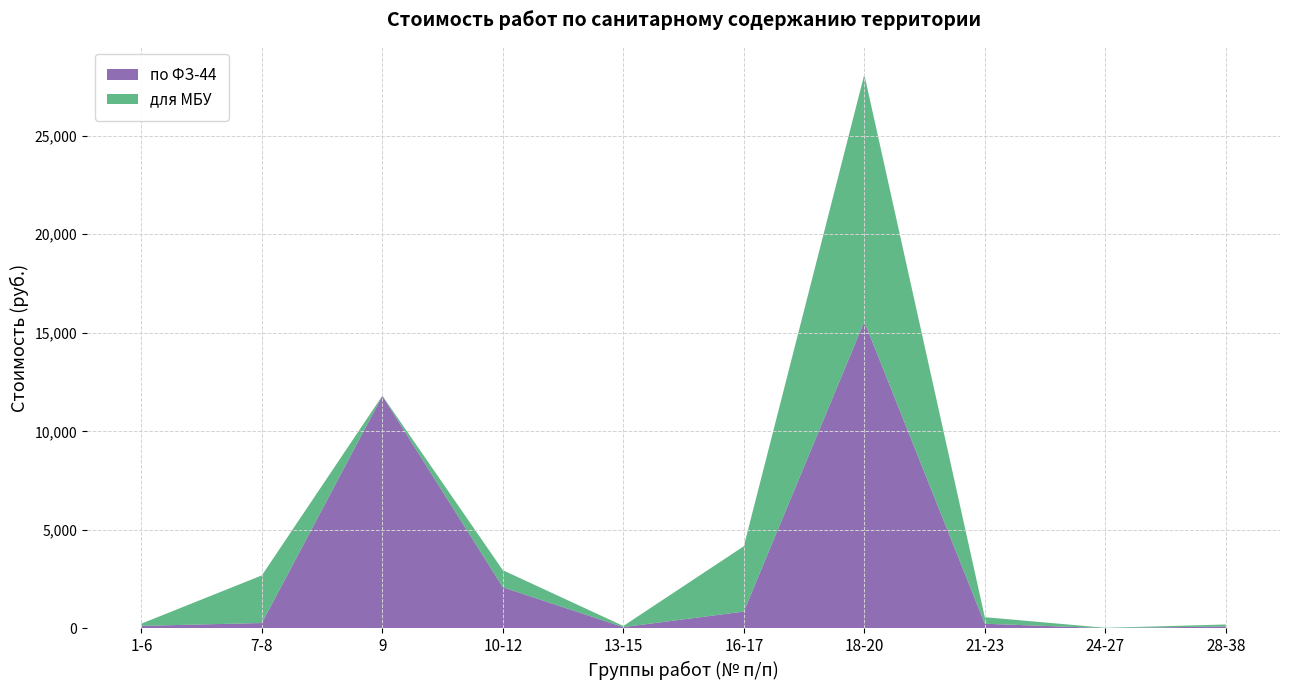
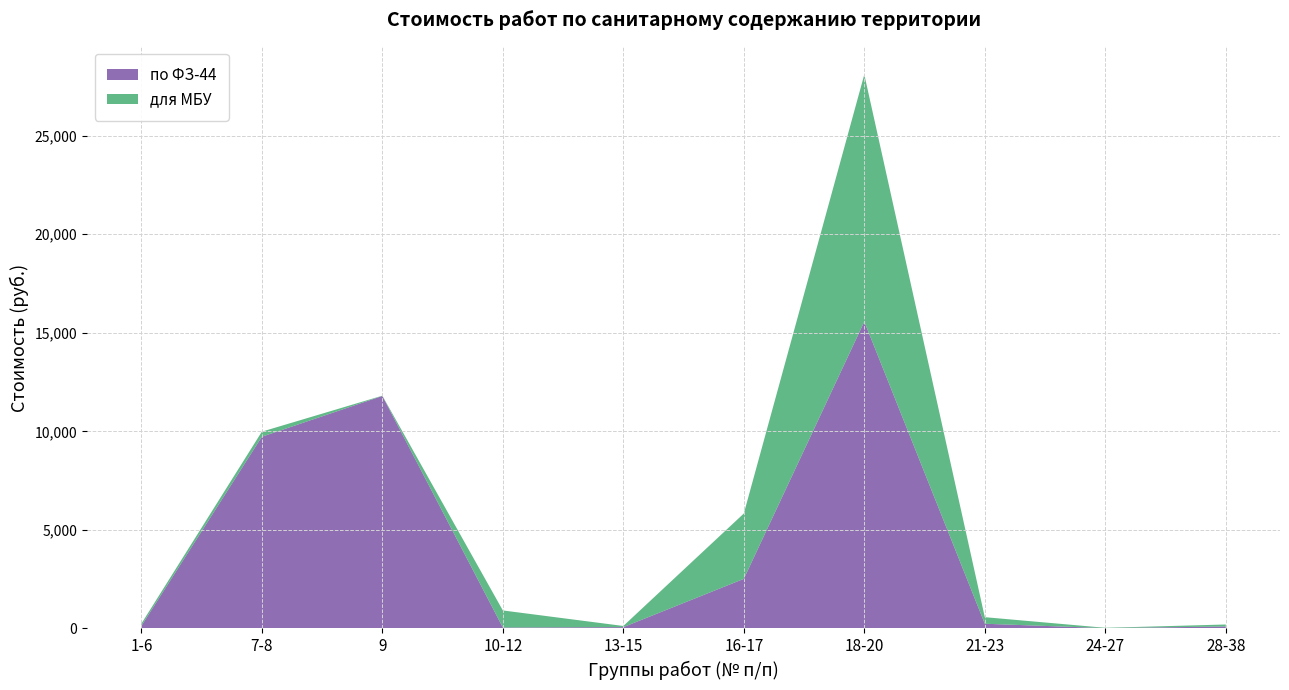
по ФЗ-44, 7-8: 300 -> 9,700
для МБУ, 7-8: 2,400 -> 300
по ФЗ-44, 10-12: 2,100 -> 0
по ФЗ-44, 16-17: 900 -> 2,500
